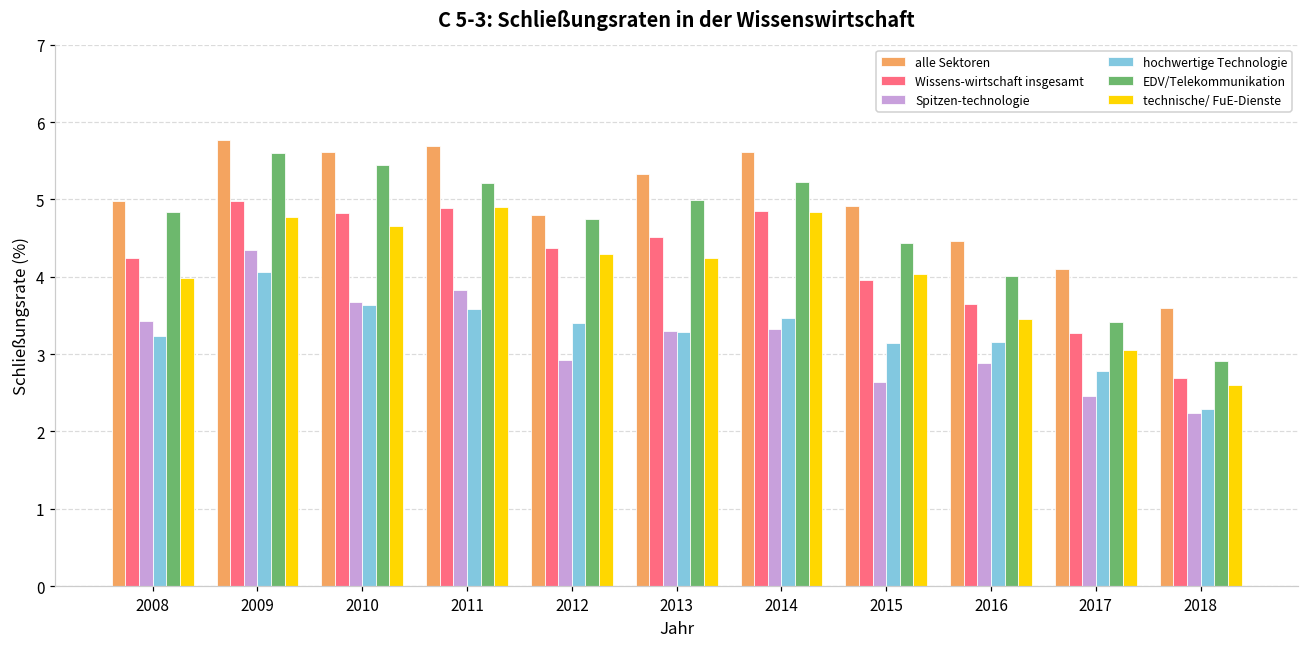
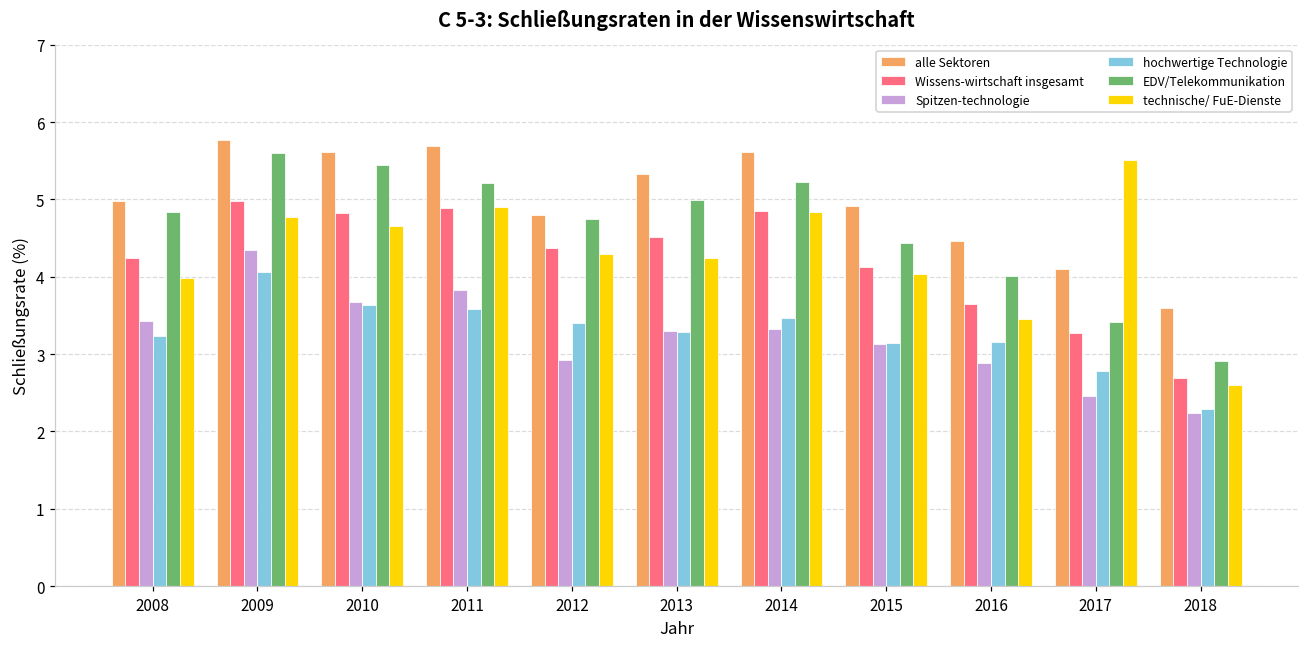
Wissens-wirtschaft insgesamt, 2015: 4.0 -> 4.1
Spitzen-technologie, 2015: 2.6 -> 3.1
technische/ FuE-Dienste, 2017: 3.1 -> 5.5
